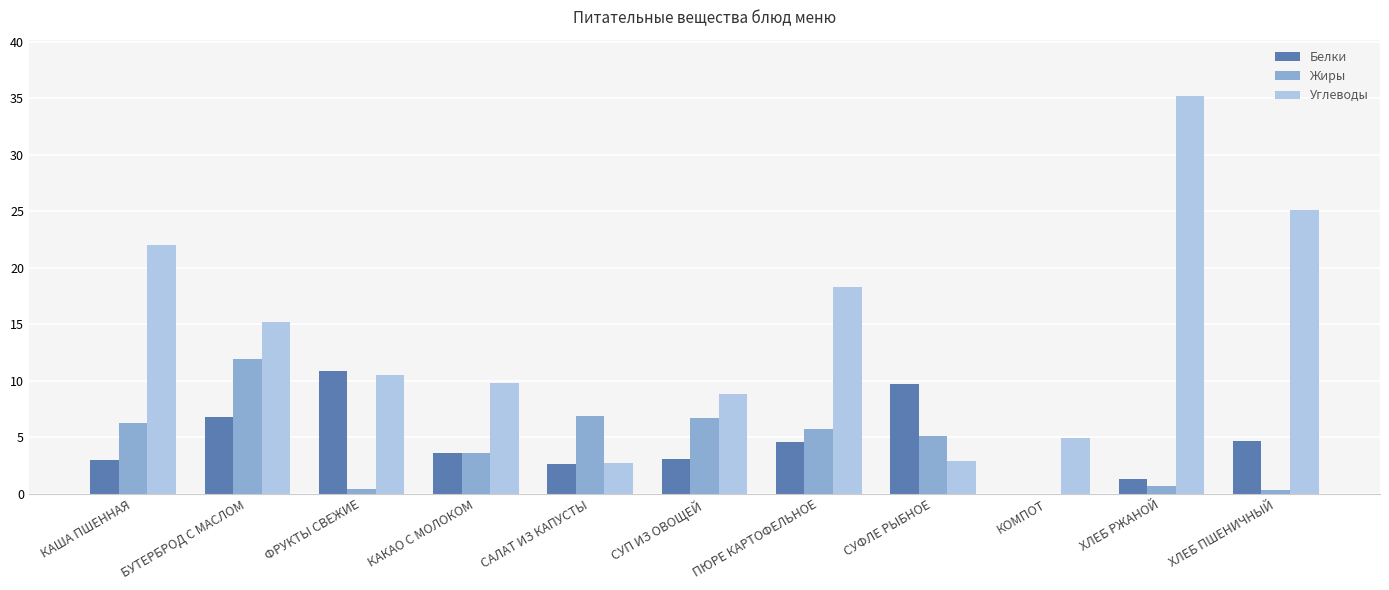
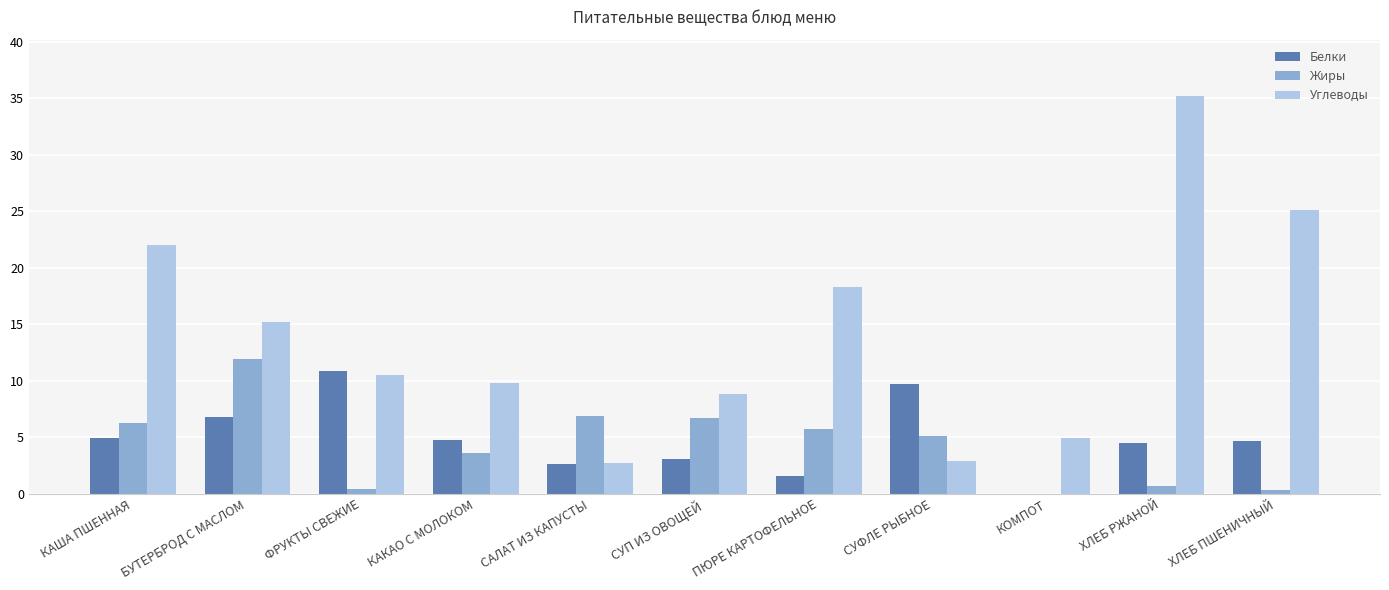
Белки, КАША ПШЕННАЯ: 3.0 -> 4.9
Белки, КАКАО С МОЛОКОМ: 3.6 -> 4.8
Белки, ПЮРЕ КАРТОФЕЛЬНОЕ: 4.6 -> 1.6
Белки, ХЛЕБ РЖАНОЙ: 1.3 -> 4.5
